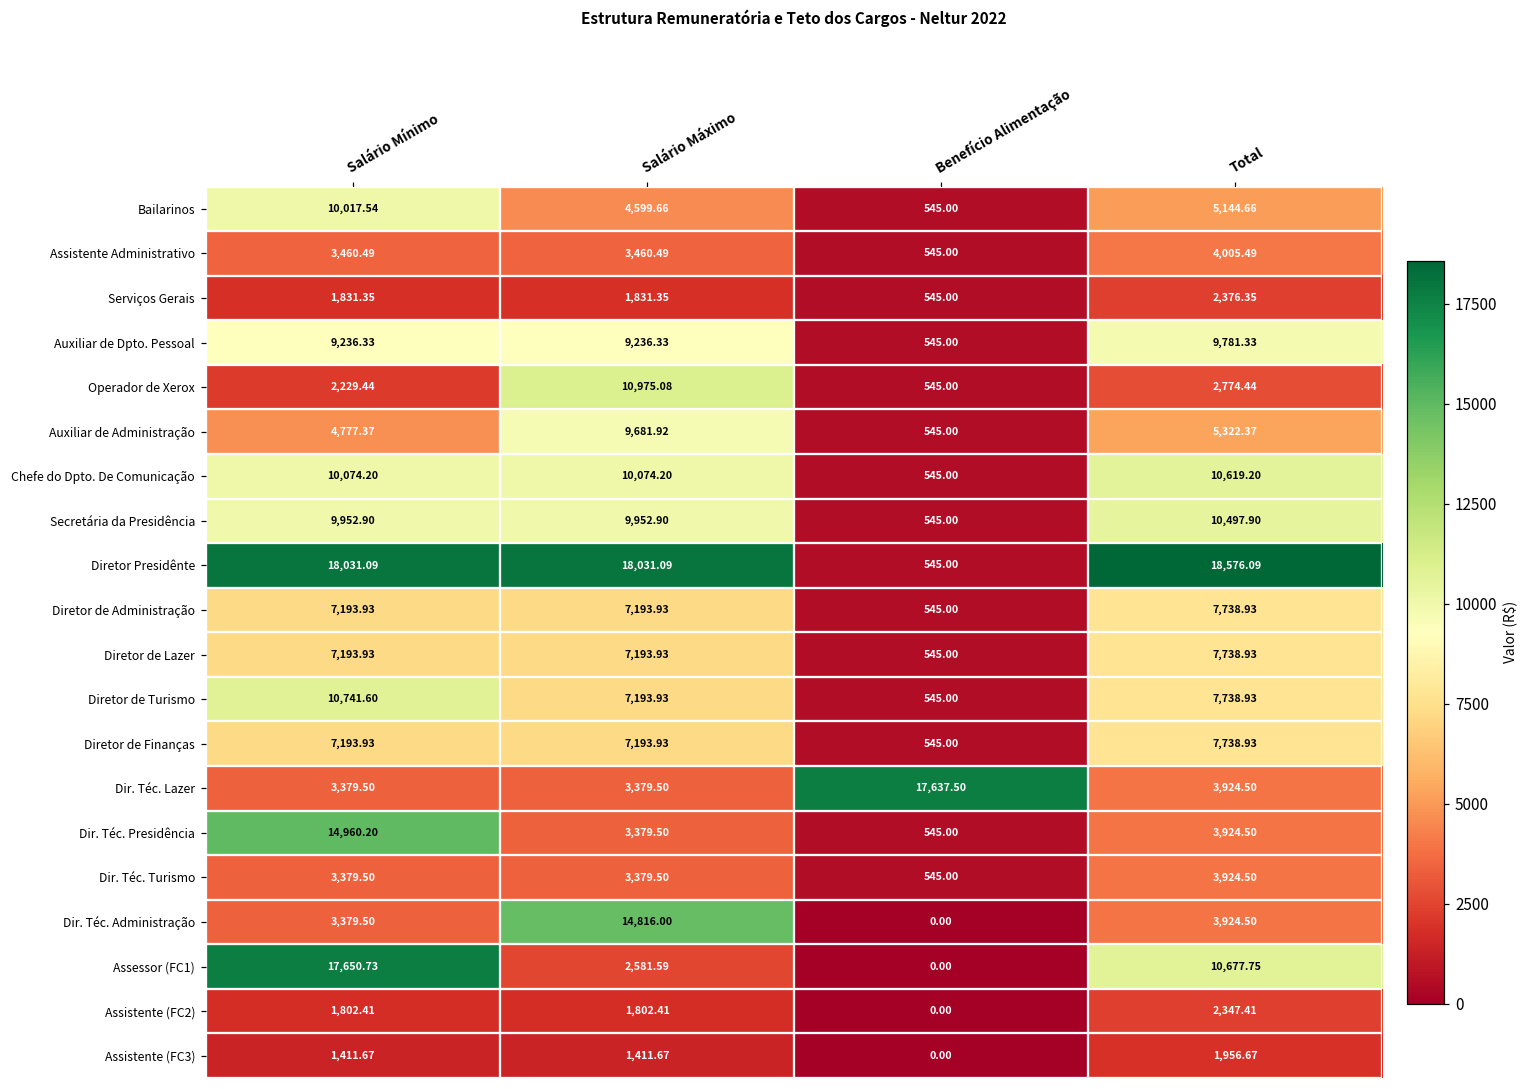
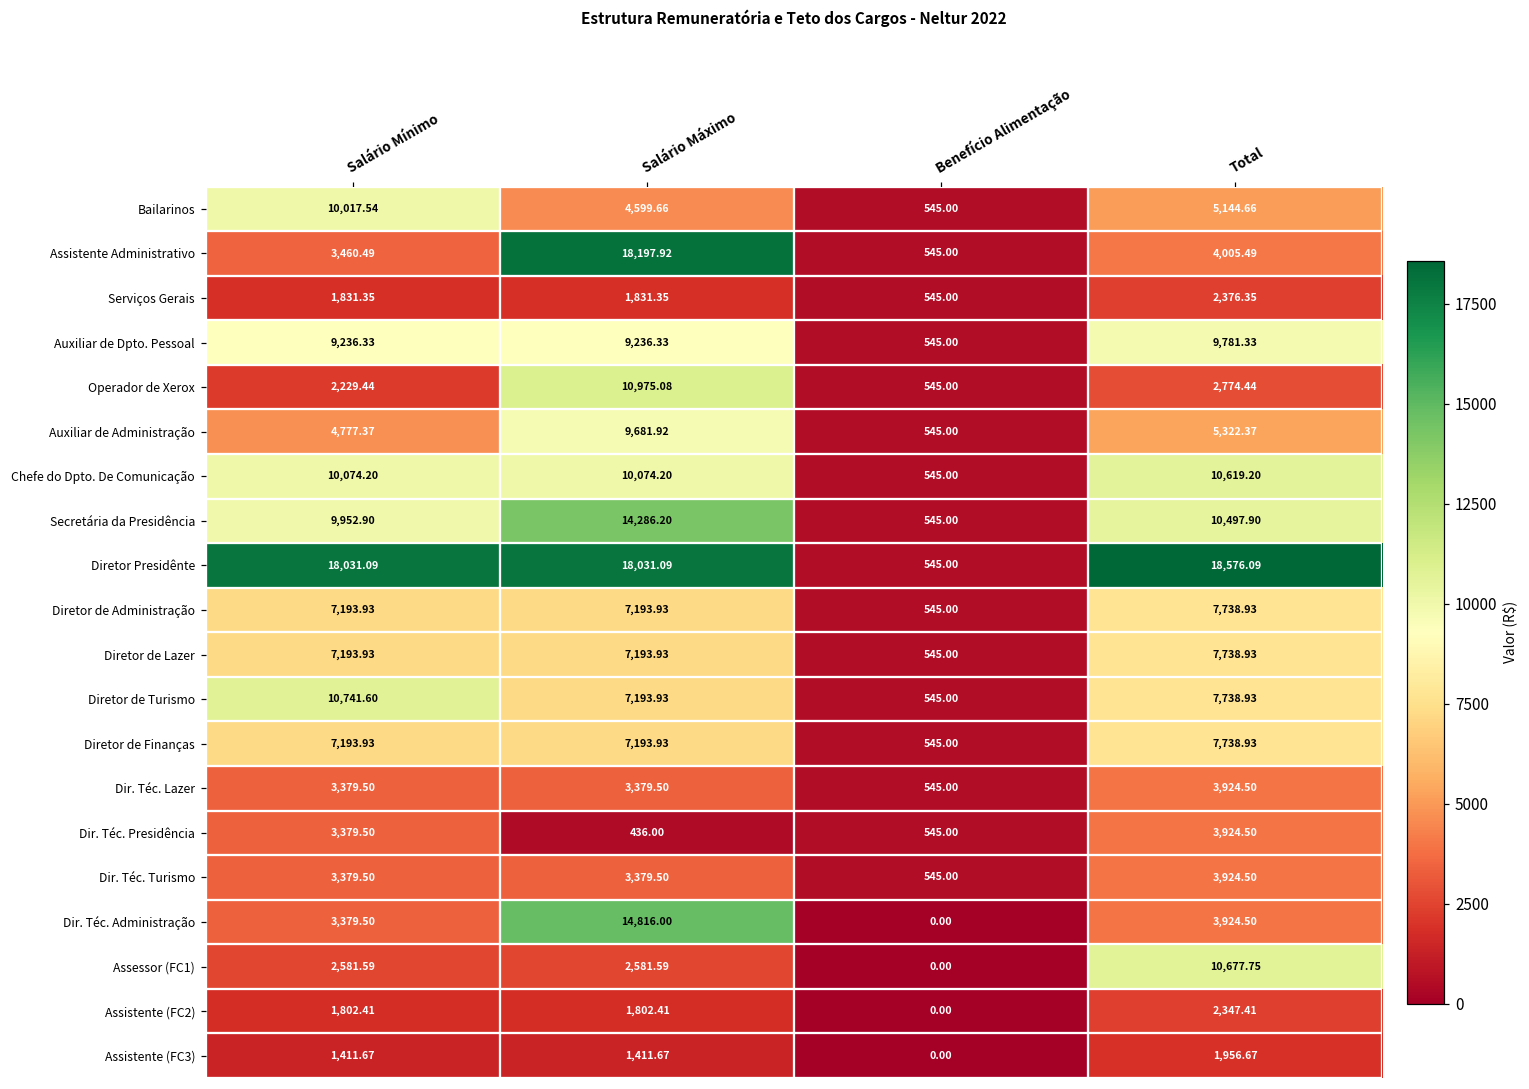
Assistente Administrativo, Salário Máximo: 3,460.49 -> 18,197.92
Secretária da Presidência, Salário Máximo: 9,952.90 -> 14,286.20
Dir. Téc. Lazer, Benefício Alimentação: 17,637.50 -> 545.00
Dir. Téc. Presidência, Salário Mínimo: 14,960.20 -> 3,379.50
Dir. Téc. Presidência, Salário Máximo: 3,379.50 -> 436.00
Assessor (FC1), Salário Mínimo: 17,650.73 -> 2,581.59
